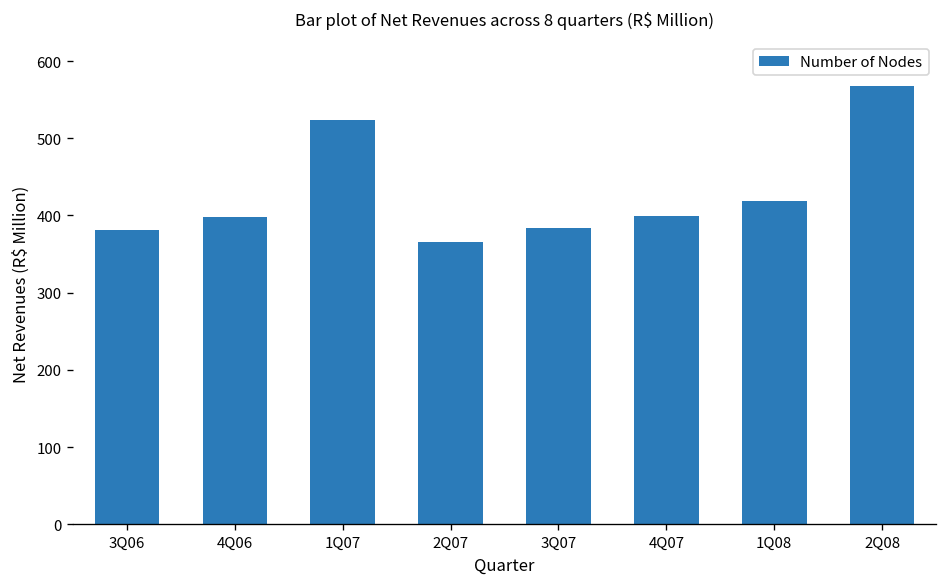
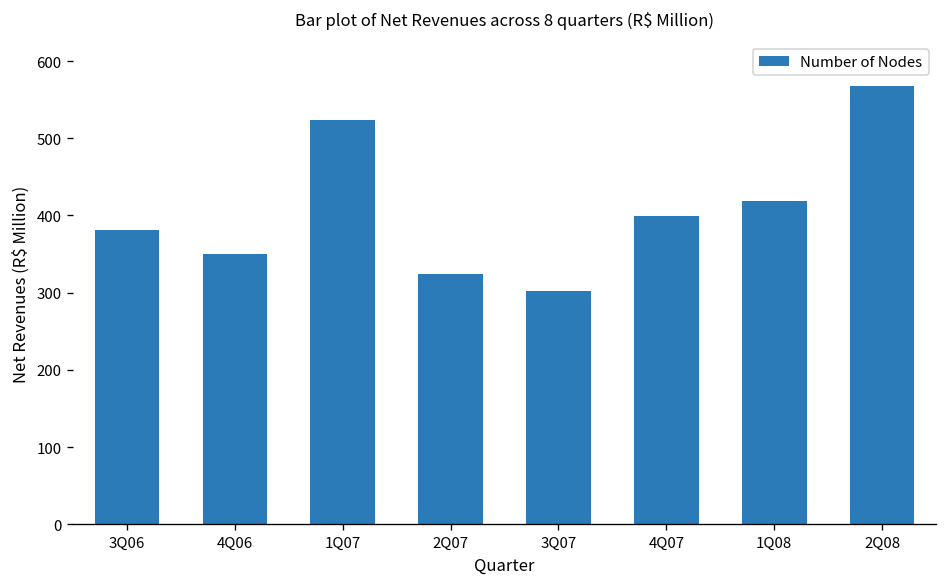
4Q06: 400 -> 350
2Q07: 370 -> 320
3Q07: 380 -> 300
